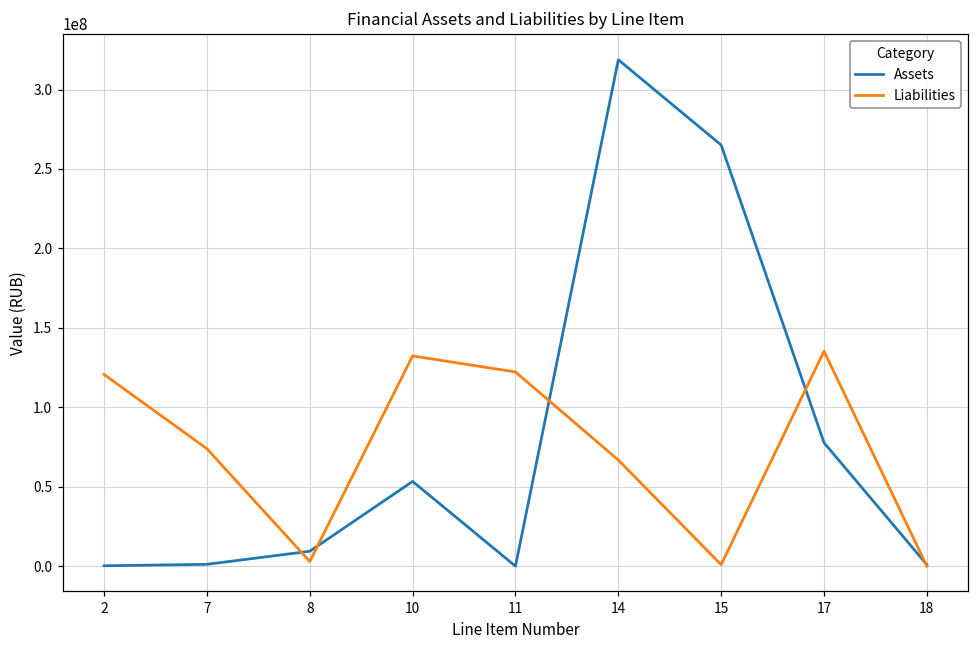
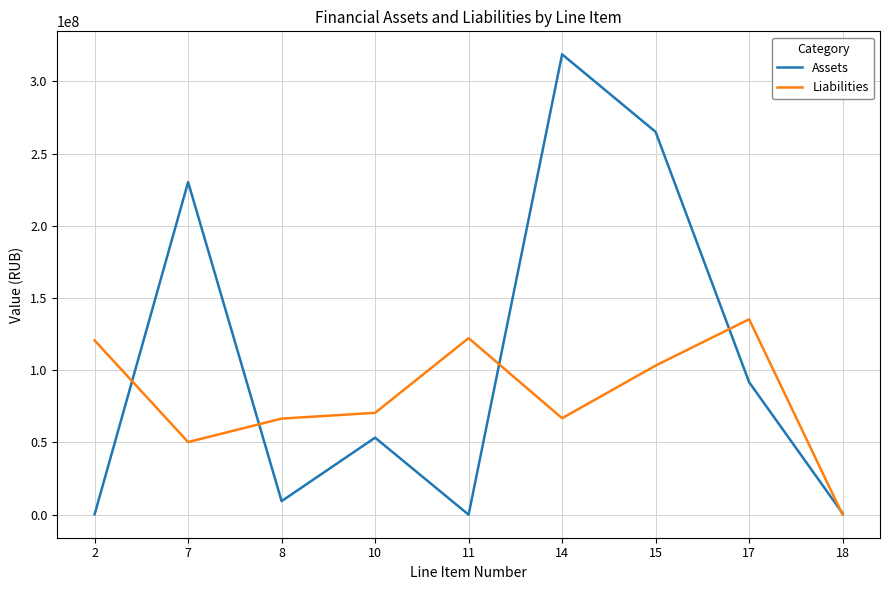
Assets, 7: 1000000 -> 230000000
Liabilities, 7: 74000000 -> 50000000
Liabilities, 8: 3000000 -> 67000000
Liabilities, 10: 132000000 -> 71000000
Liabilities, 15: 1000000 -> 103000000
Assets, 17: 78000000 -> 92000000
